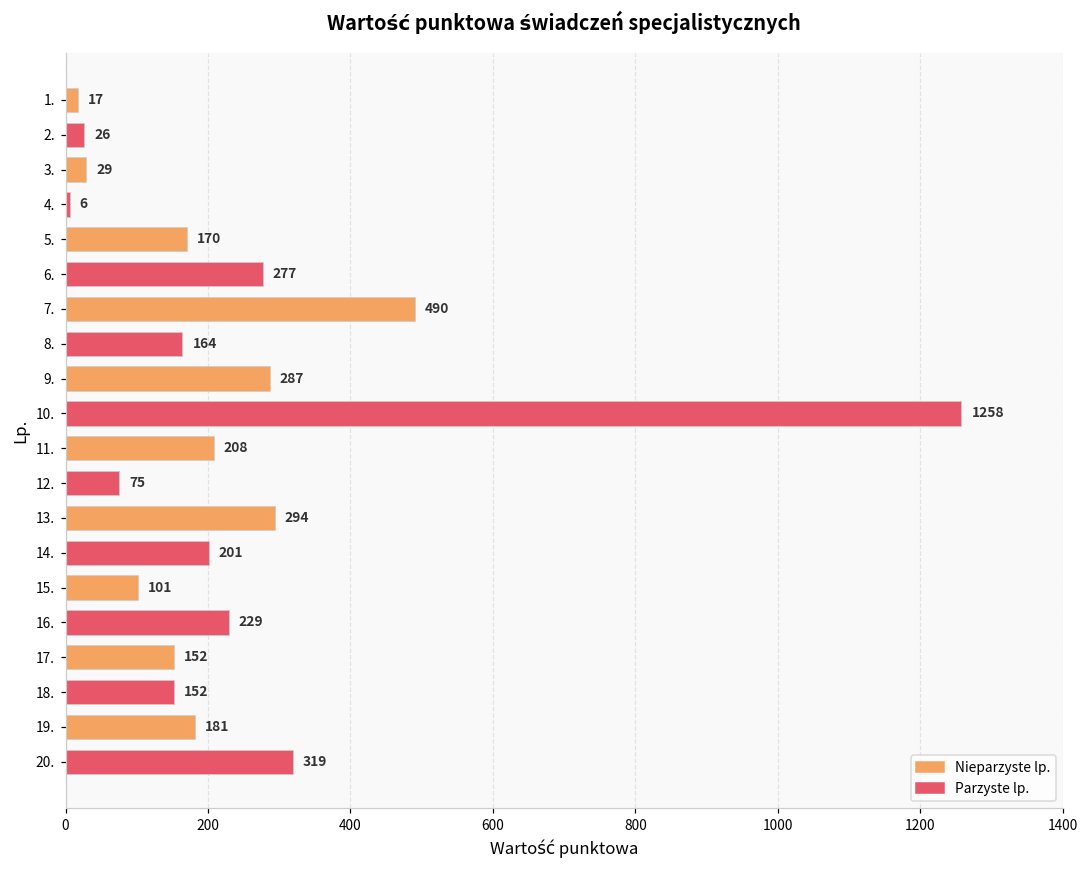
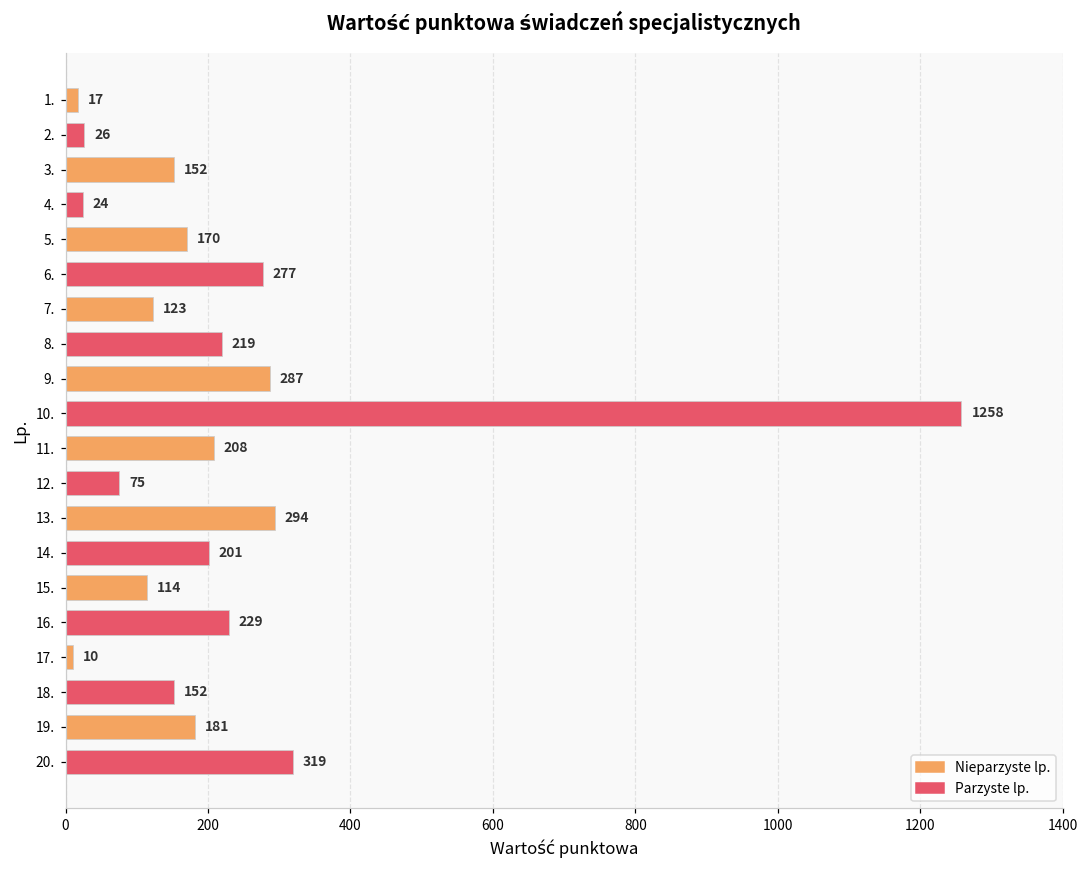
3.: 29 -> 152
4.: 6 -> 24
7.: 490 -> 123
8.: 164 -> 219
15.: 101 -> 114
17.: 152 -> 10
